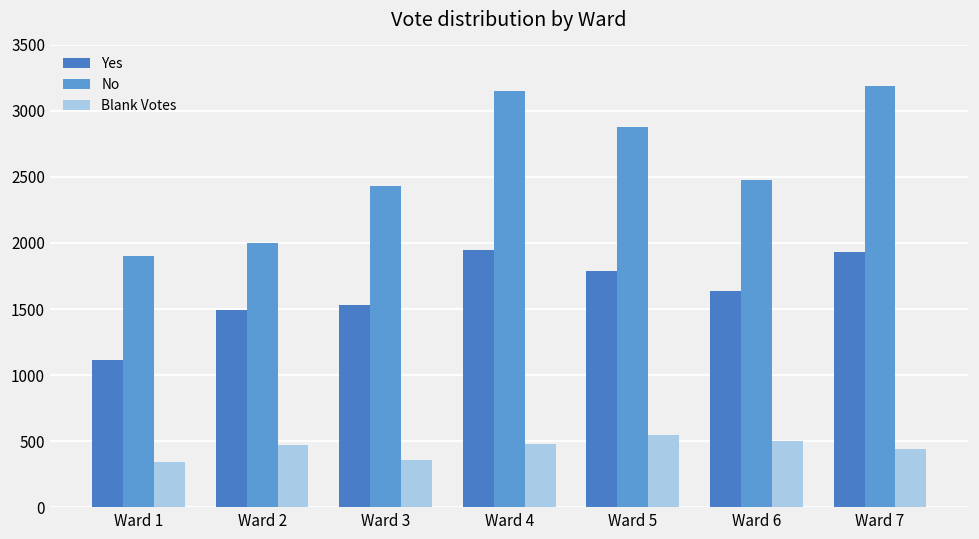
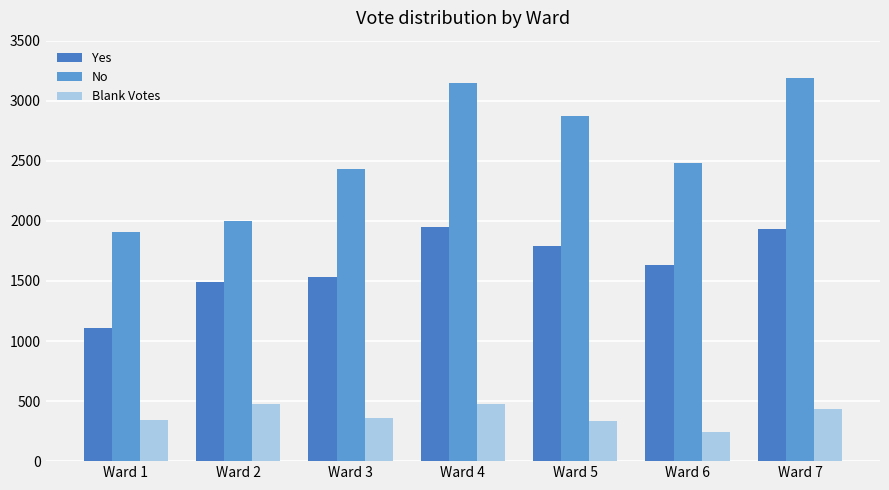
Blank Votes, Ward 5: 550 -> 340
Blank Votes, Ward 6: 500 -> 240
